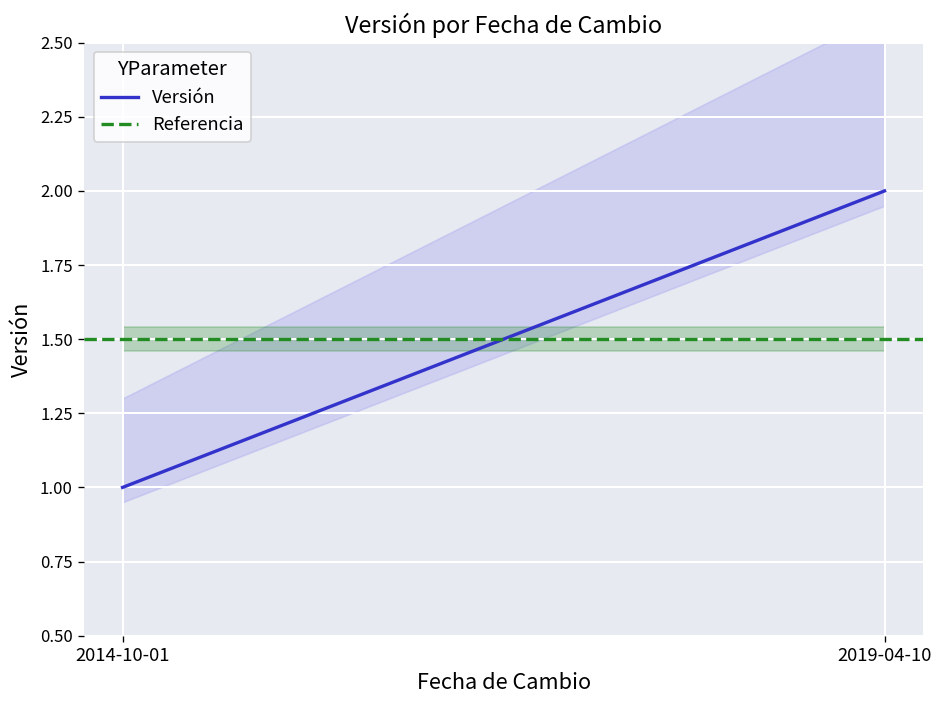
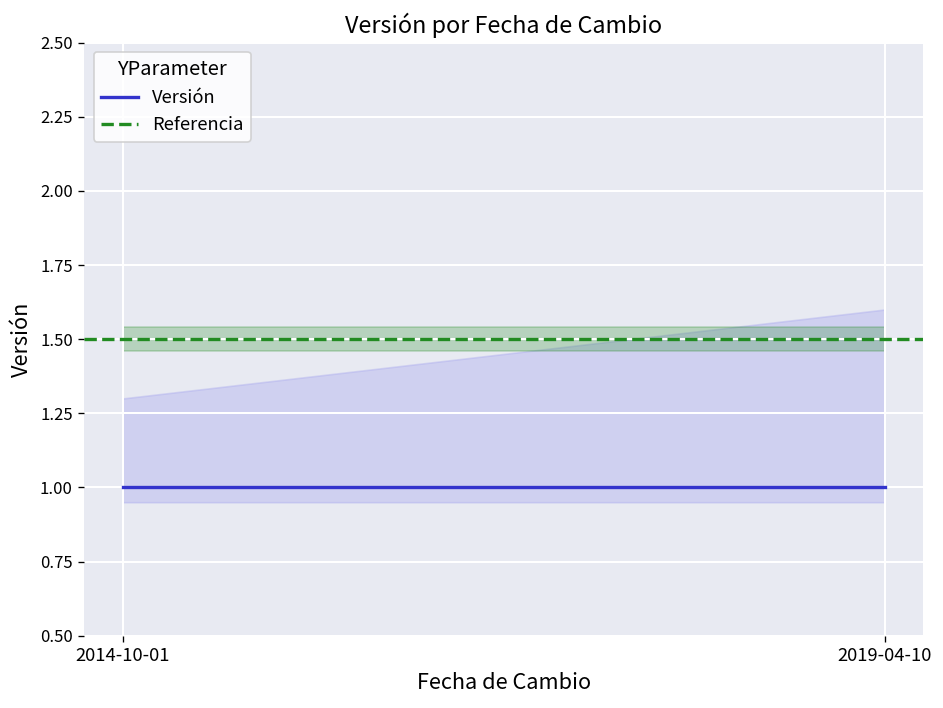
Versión, 2019-04-10: 2 -> 1
